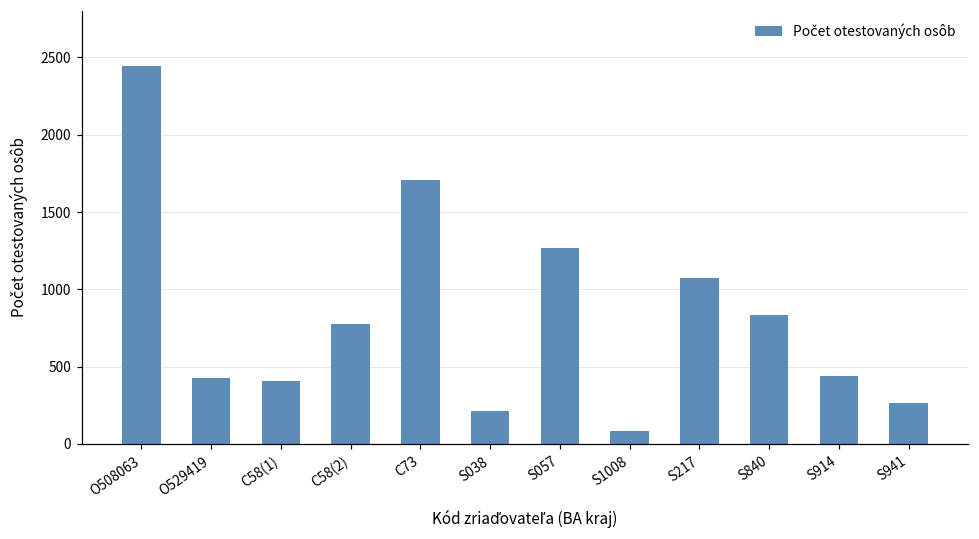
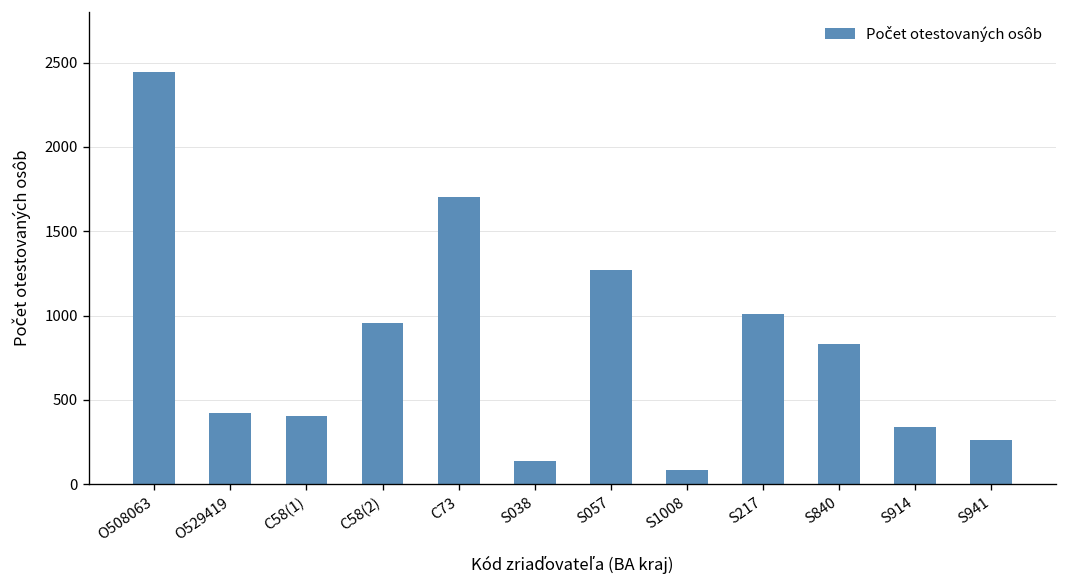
C58(2): 770 -> 950
S038: 210 -> 140
S217: 1070 -> 1010
S914: 440 -> 340
